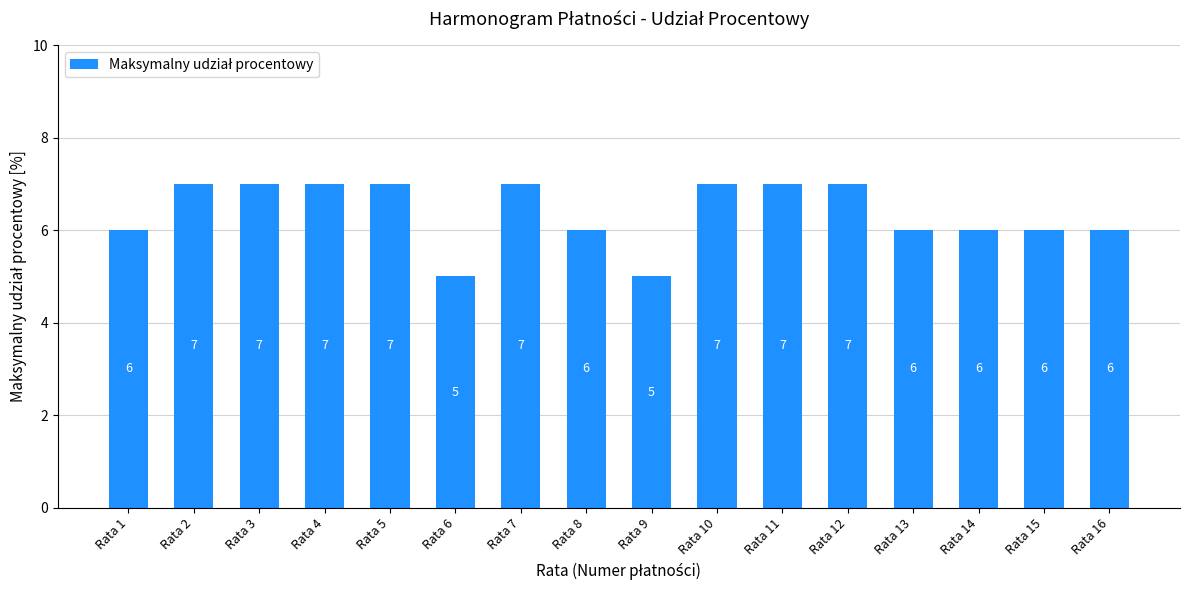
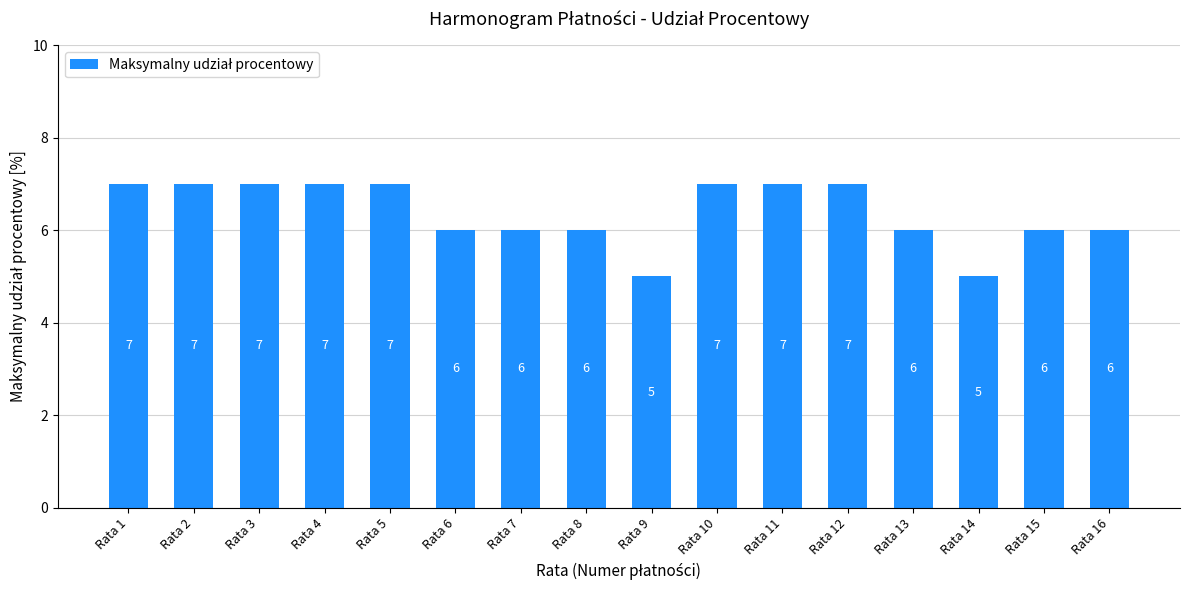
Rata 1: 6 -> 7
Rata 6: 5 -> 6
Rata 7: 7 -> 6
Rata 14: 6 -> 5
